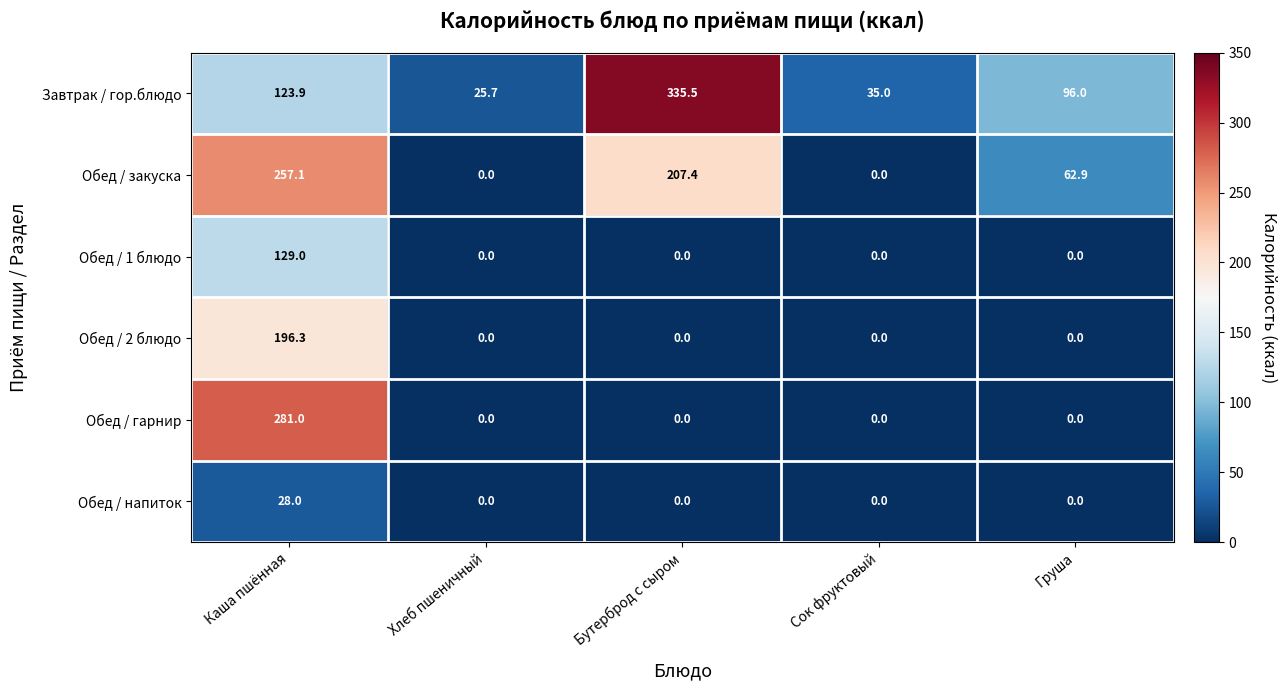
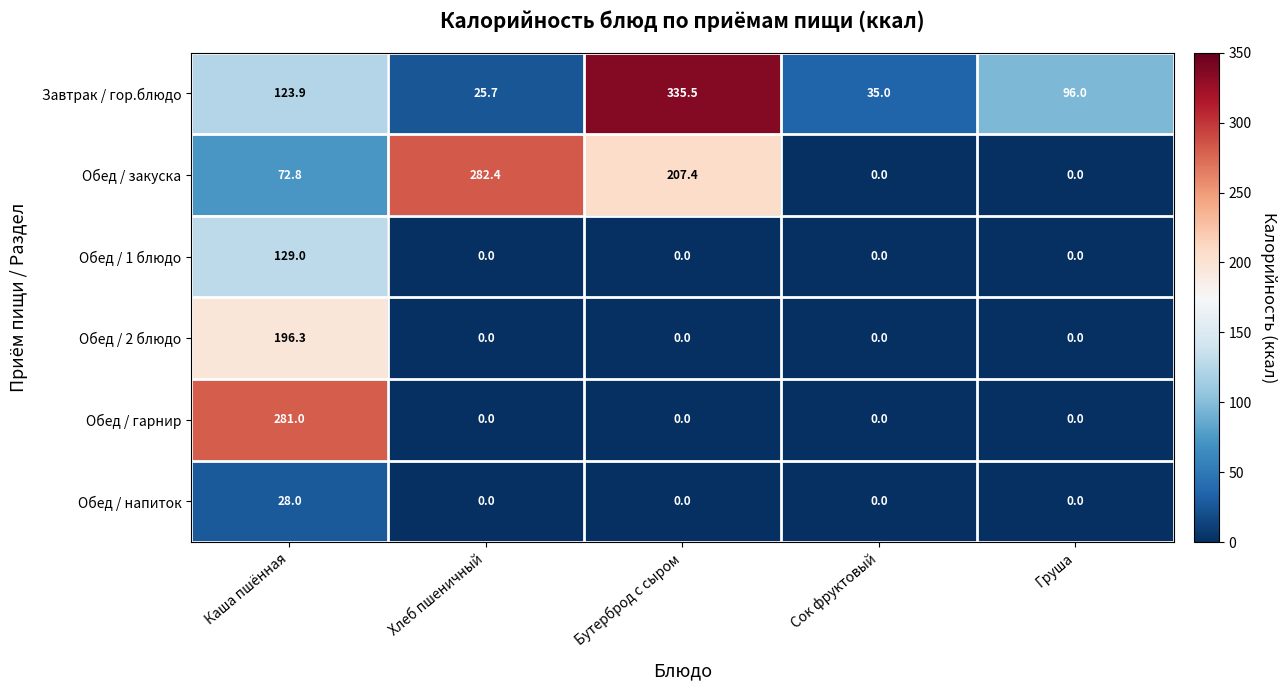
Обед / закуска, Каша пшённая: 257.1 -> 72.8
Обед / закуска, Хлеб пшеничный: 0.0 -> 282.4
Обед / закуска, Груша: 62.9 -> 0.0
